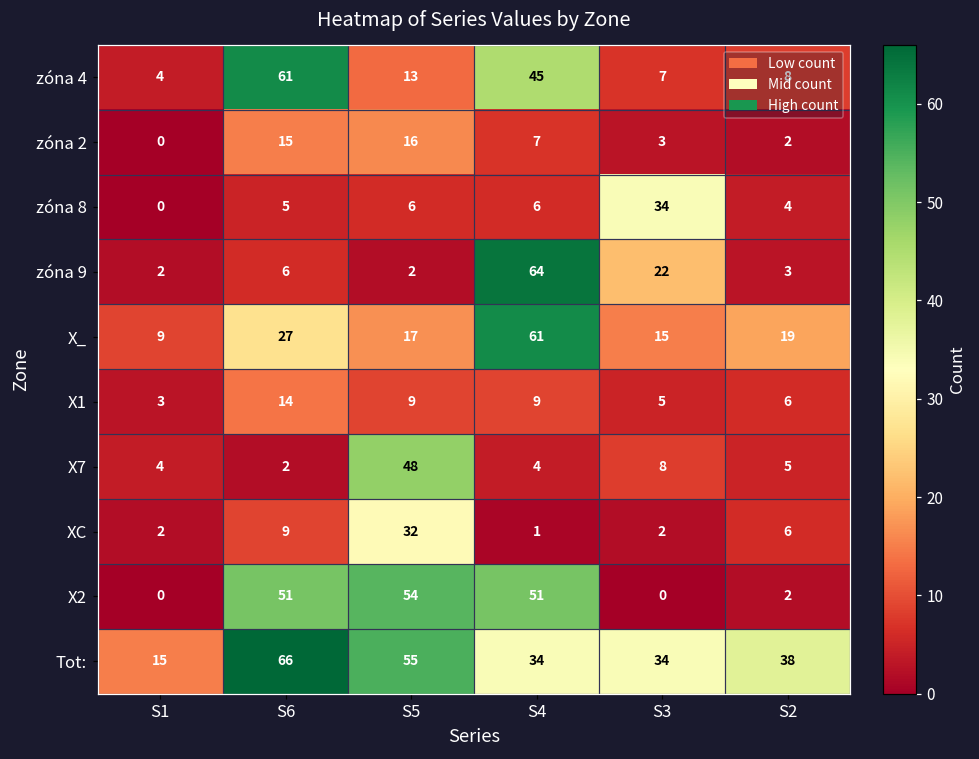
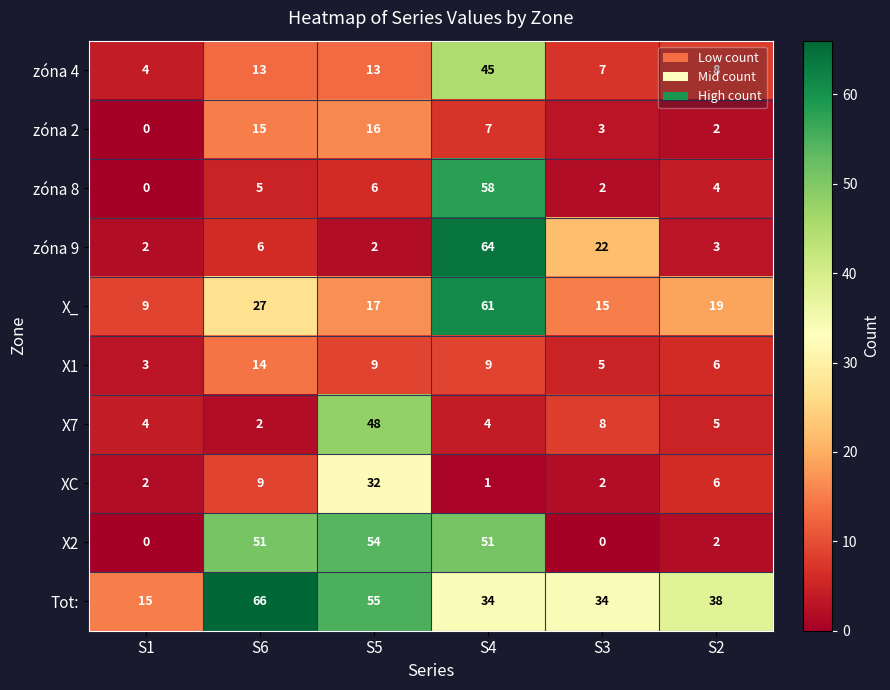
zóna 4, S6: 61 -> 13
zóna 8, S4: 6 -> 58
zóna 8, S3: 34 -> 2
